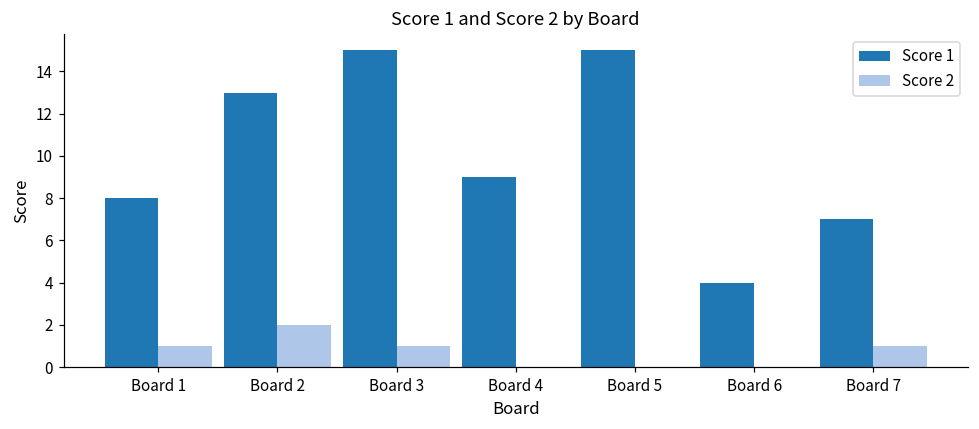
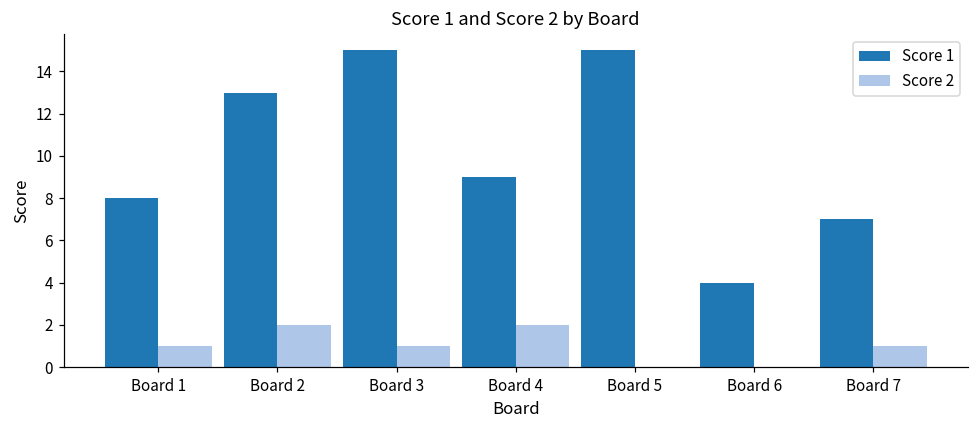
Score 2, Board 4: 0 -> 2
